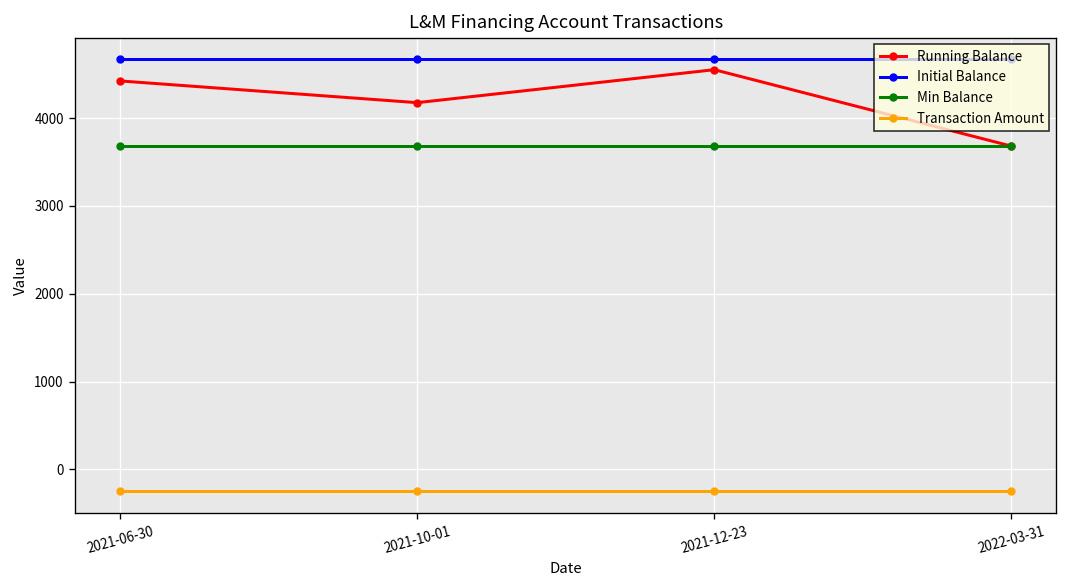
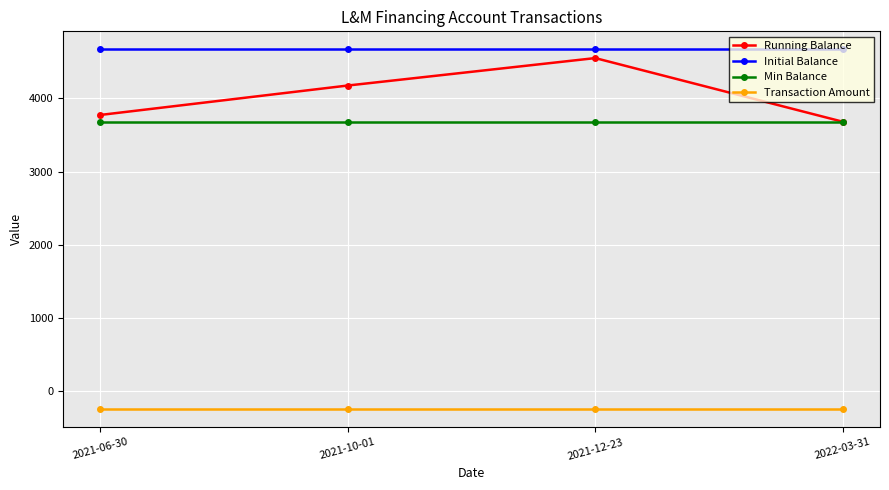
Running Balance, 2021-06-30: 4400 -> 3800
